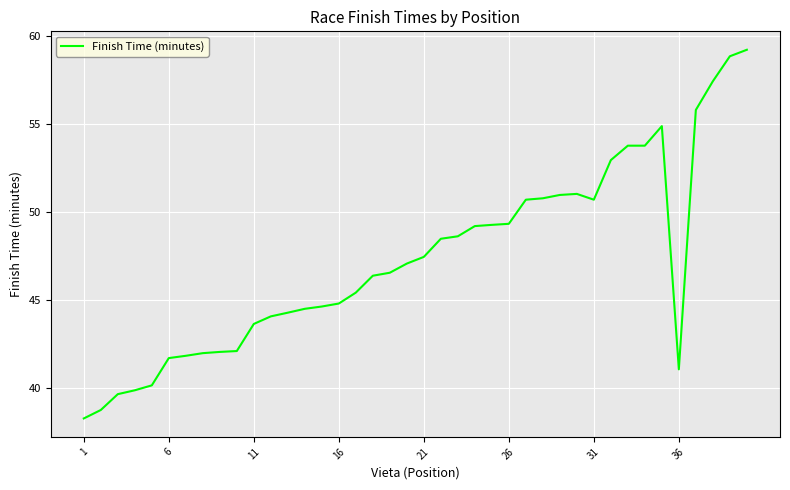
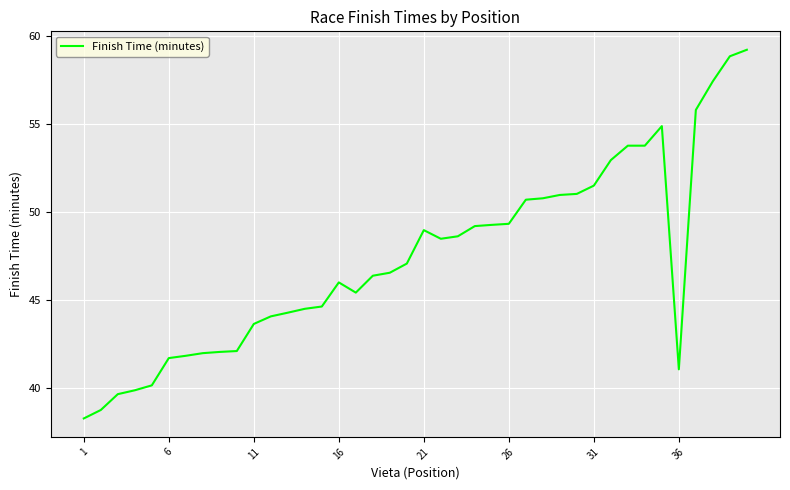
16: 44.8 -> 46.0
21: 47.5 -> 49.0
31: 50.7 -> 51.5
